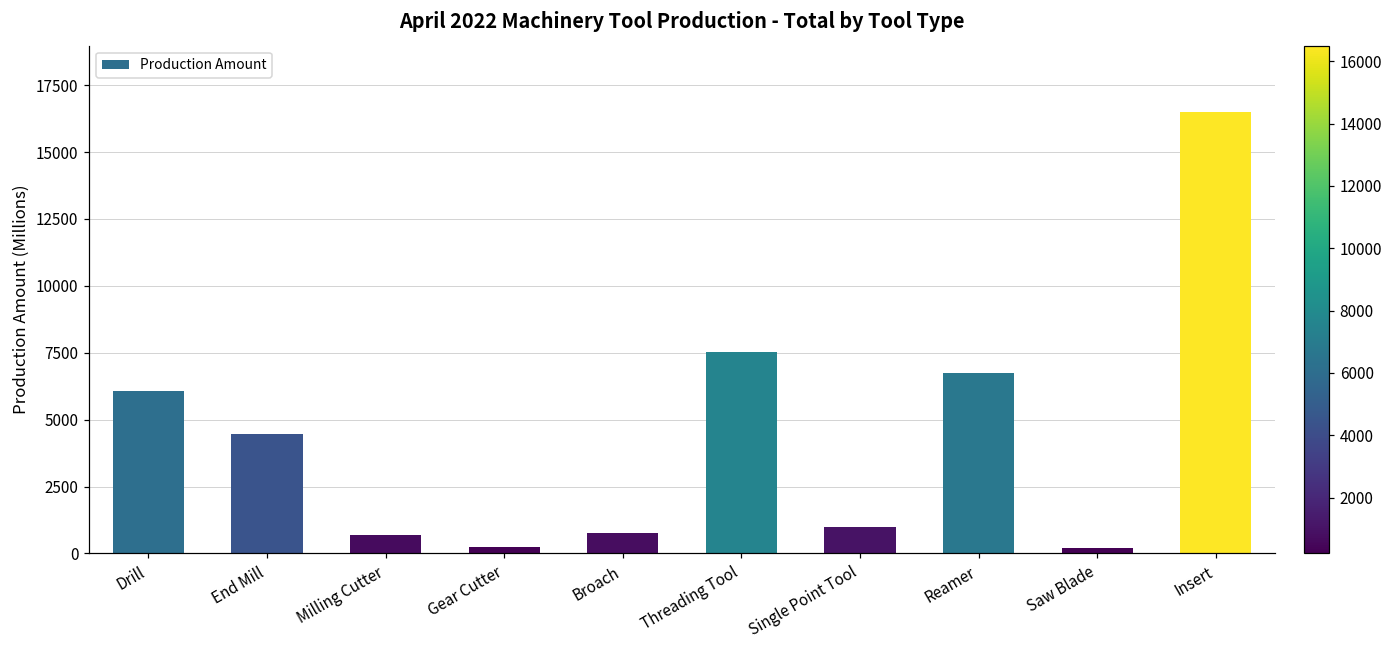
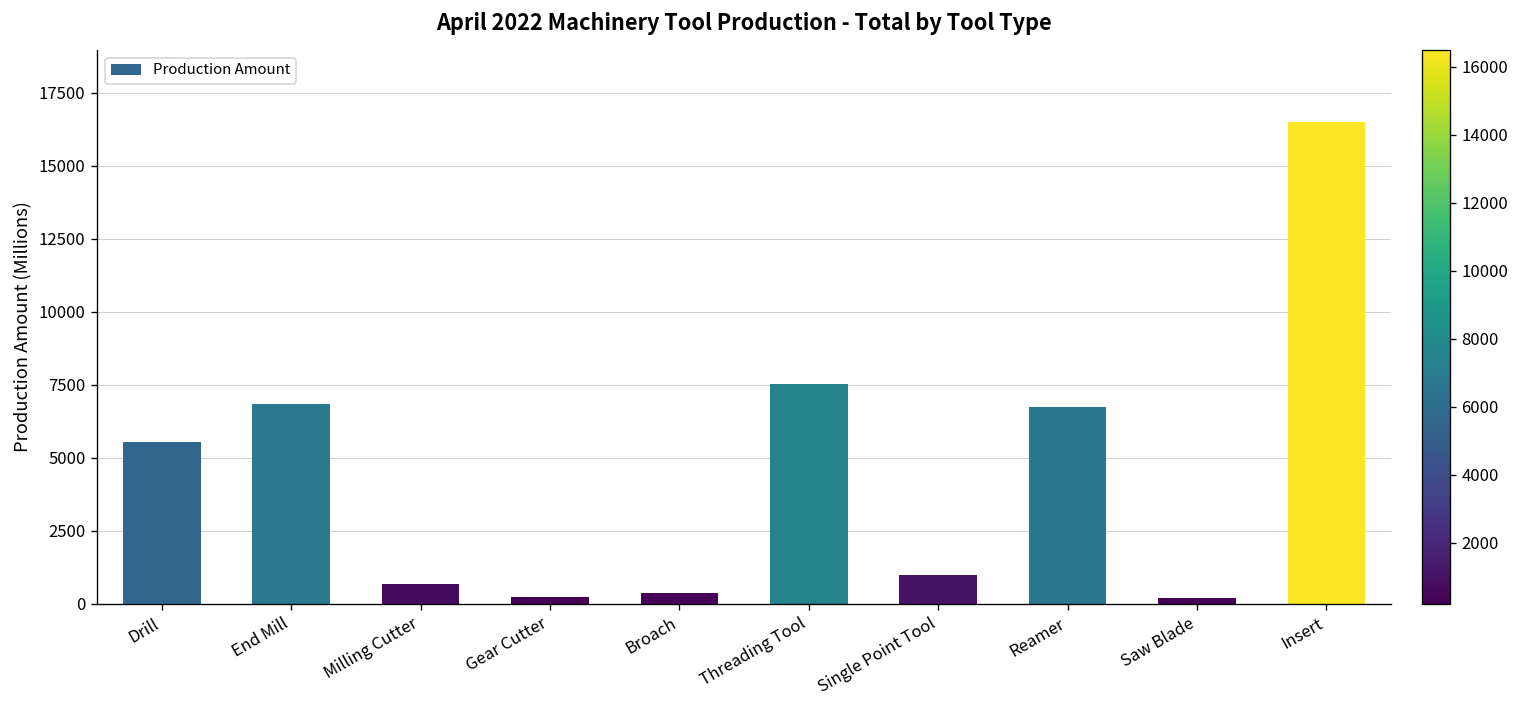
Drill: 6100 -> 5500
End Mill: 4500 -> 6800
Broach: 800 -> 400
